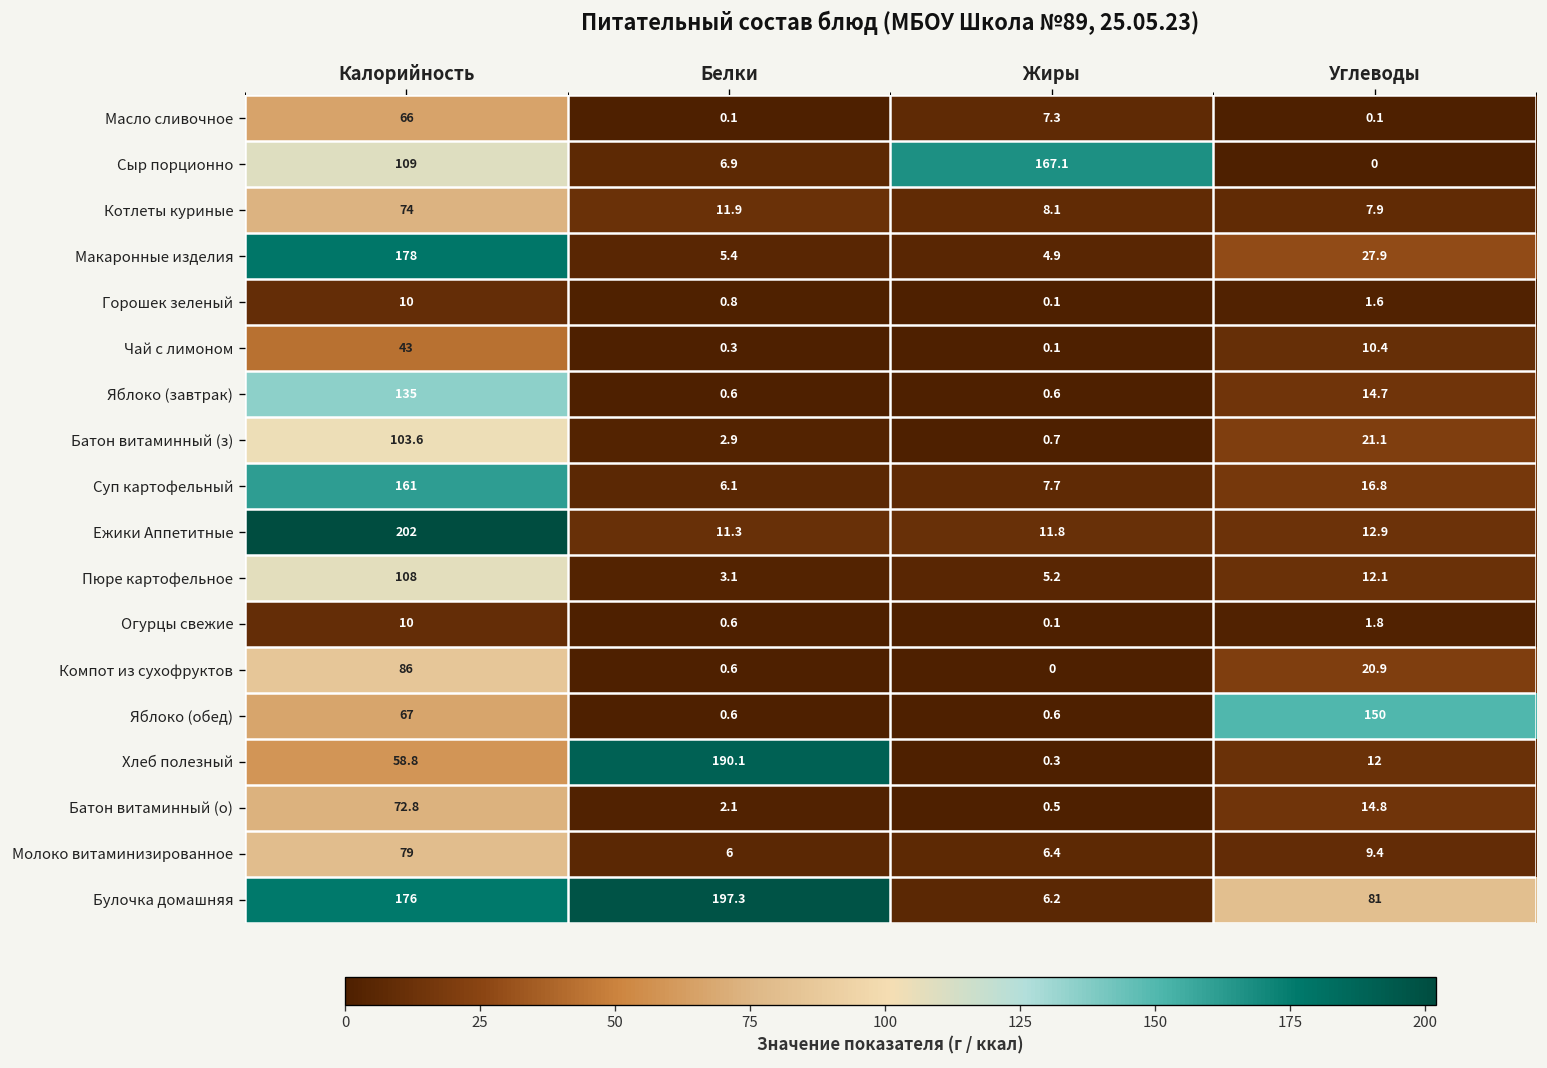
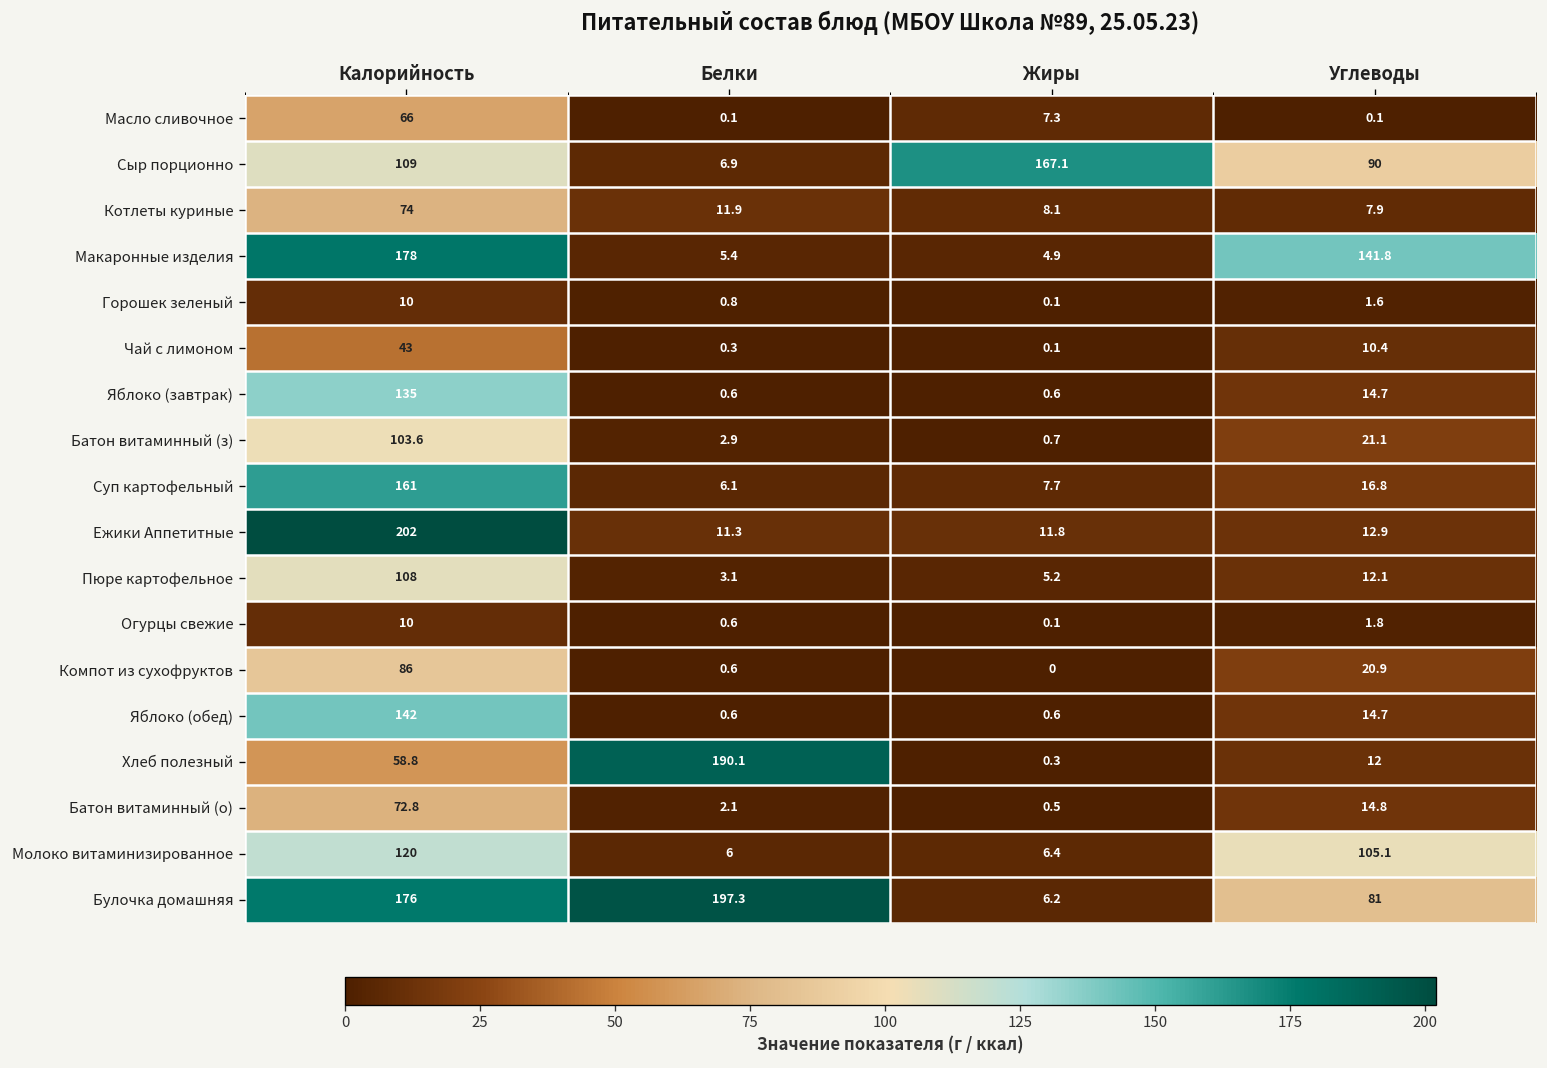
Сыр порционно, Углеводы: 0 -> 90
Макаронные изделия, Углеводы: 27.9 -> 141.8
Яблоко (обед), Калорийность: 67 -> 142
Яблоко (обед), Углеводы: 150 -> 14.7
Молоко витаминизированное, Калорийность: 79 -> 120
Молоко витаминизированное, Углеводы: 9.4 -> 105.1
